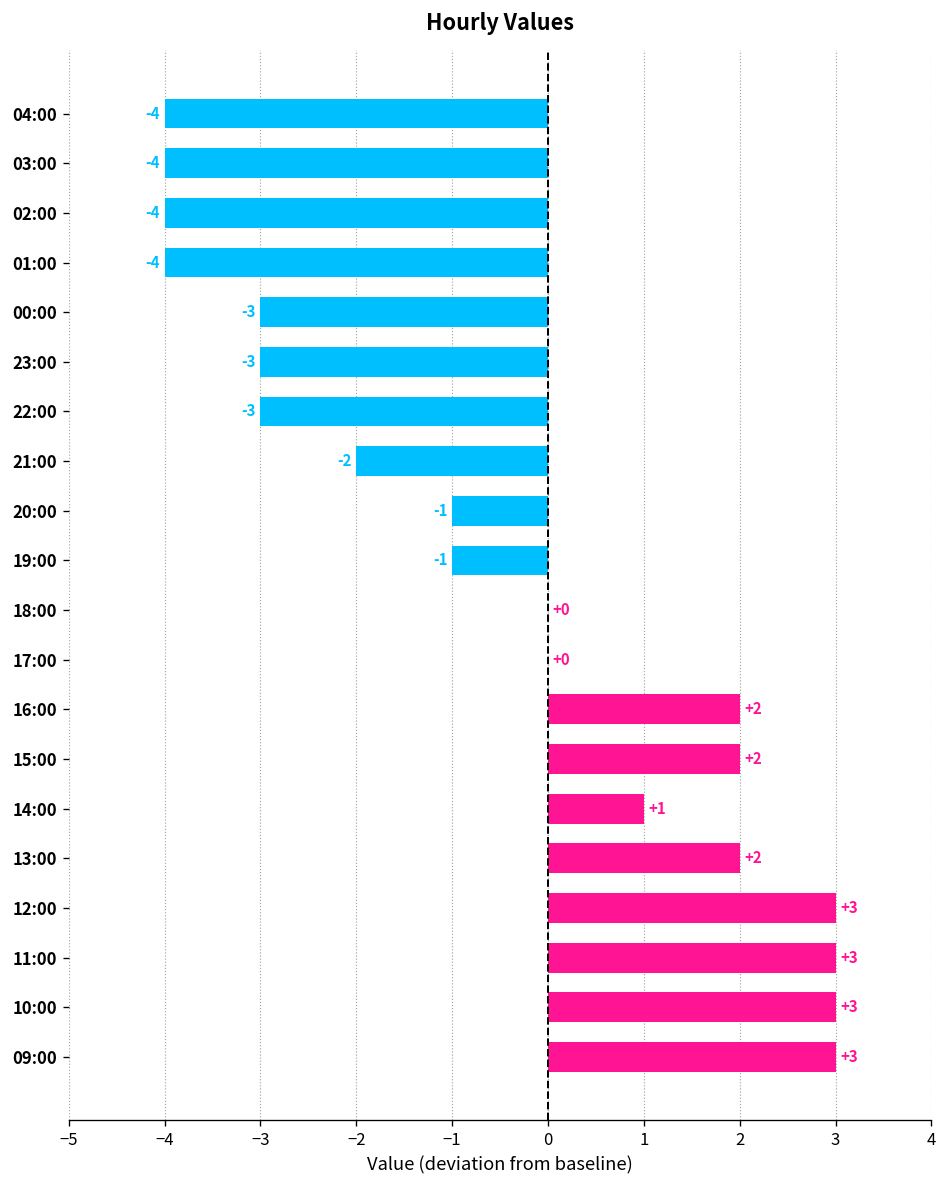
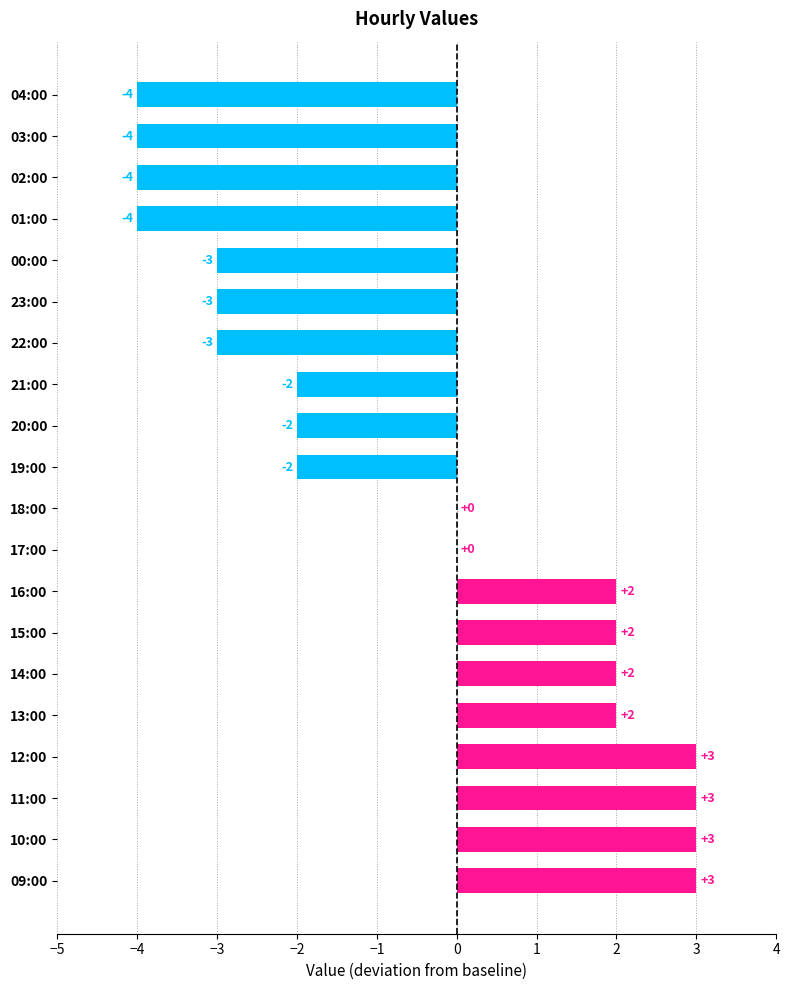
20:00: -1 -> -2
19:00: -1 -> -2
14:00: +1 -> +2
